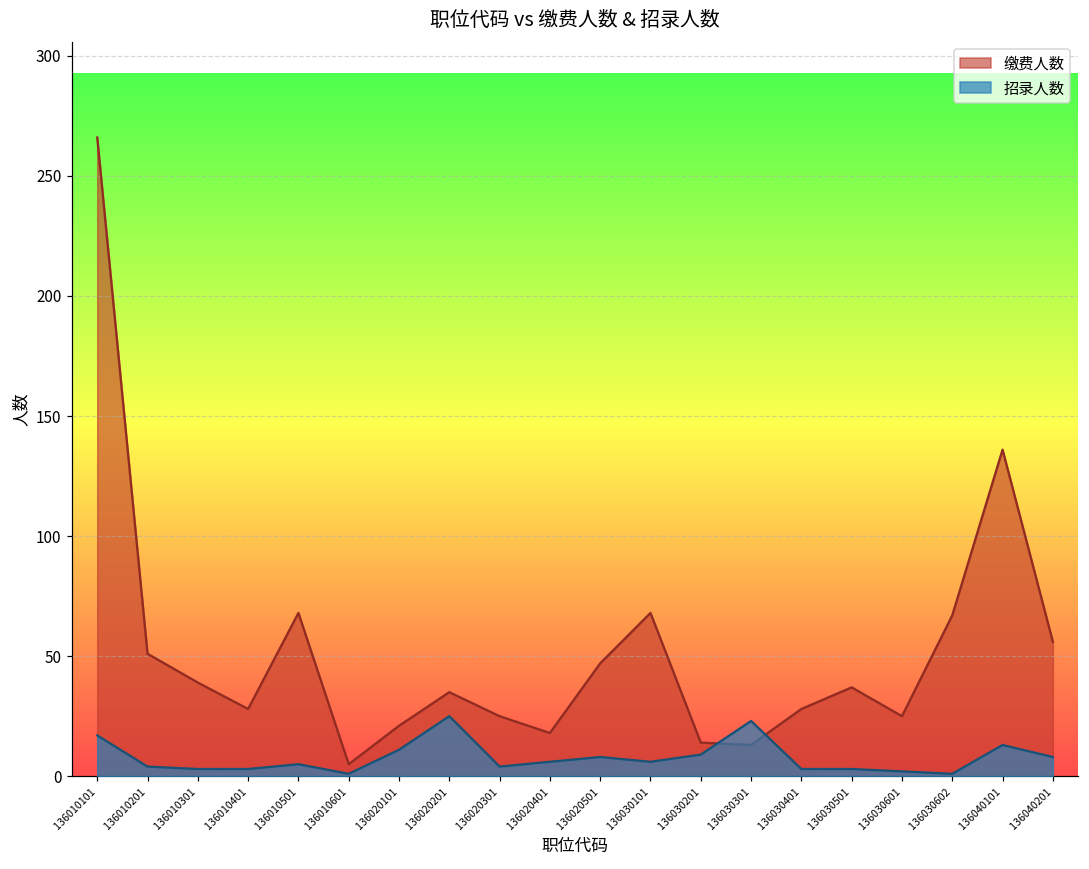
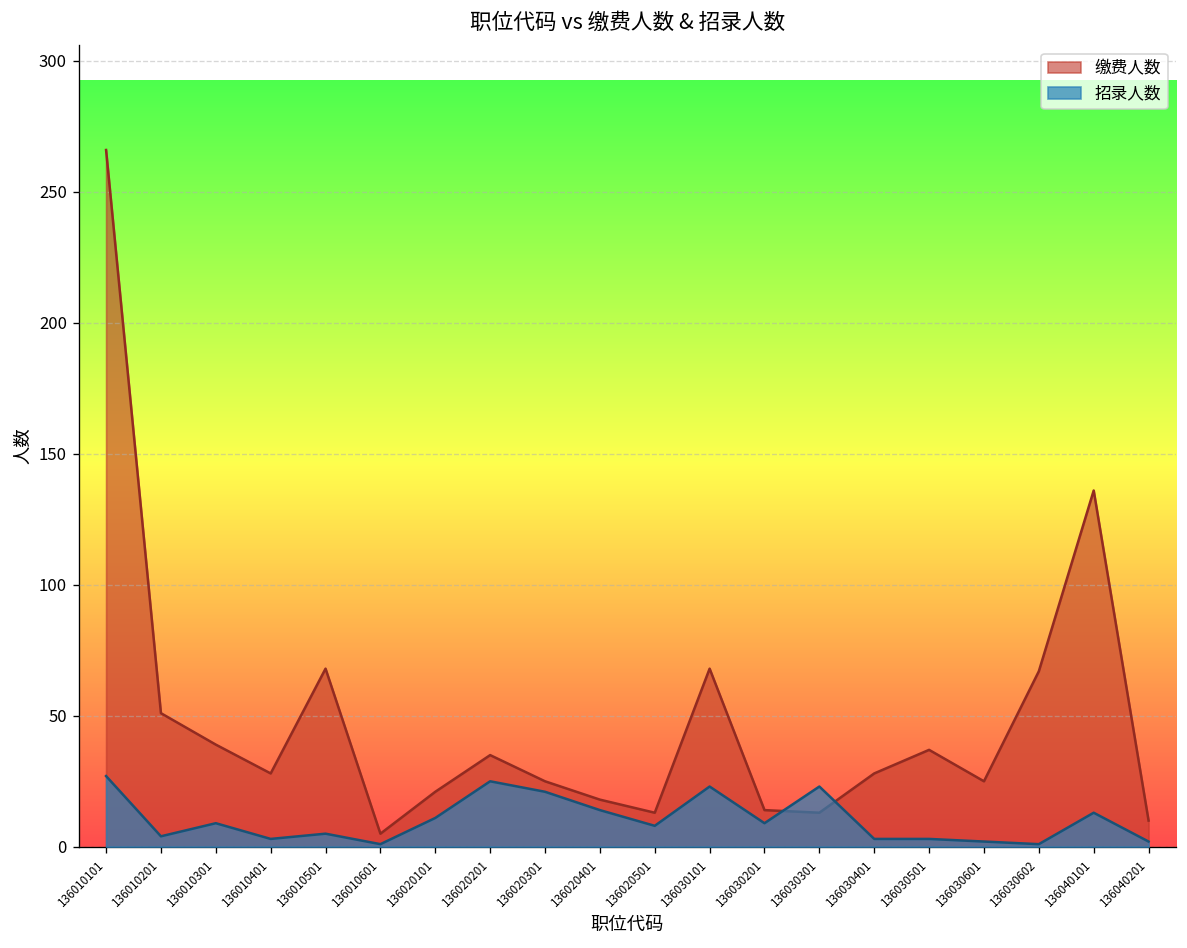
招录人数, 136010101: 17 -> 27
招录人数, 136010301: 3 -> 9
招录人数, 136020301: 4 -> 21
招录人数, 136020401: 6 -> 14
缴费人数, 136020501: 47 -> 13
招录人数, 136030101: 6 -> 23
缴费人数, 136040201: 56 -> 10
招录人数, 136040201: 8 -> 2
